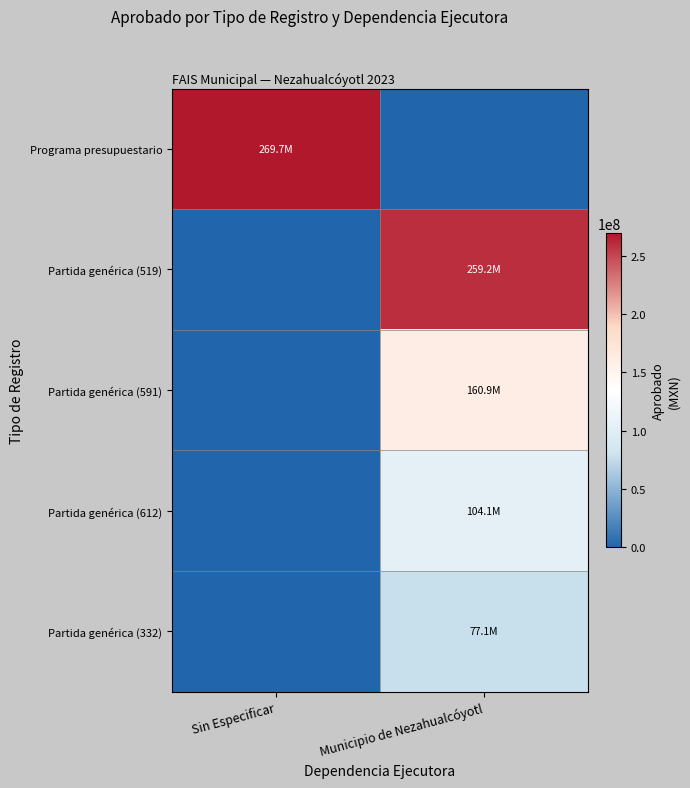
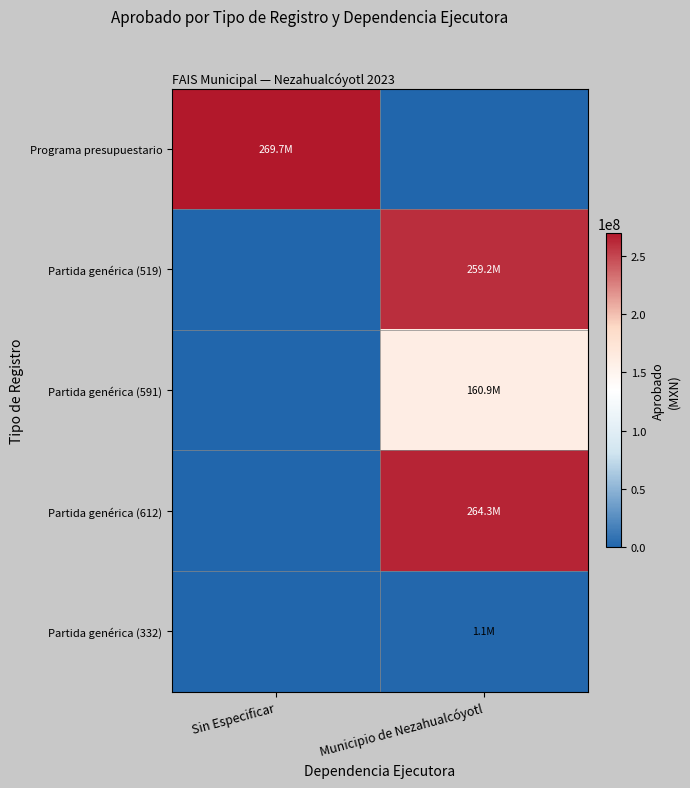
Partida genérica (612), Municipio de Nezahualcóyotl: 104.1M -> 264.3M
Partida genérica (332), Municipio de Nezahualcóyotl: 77.1M -> 1.1M
